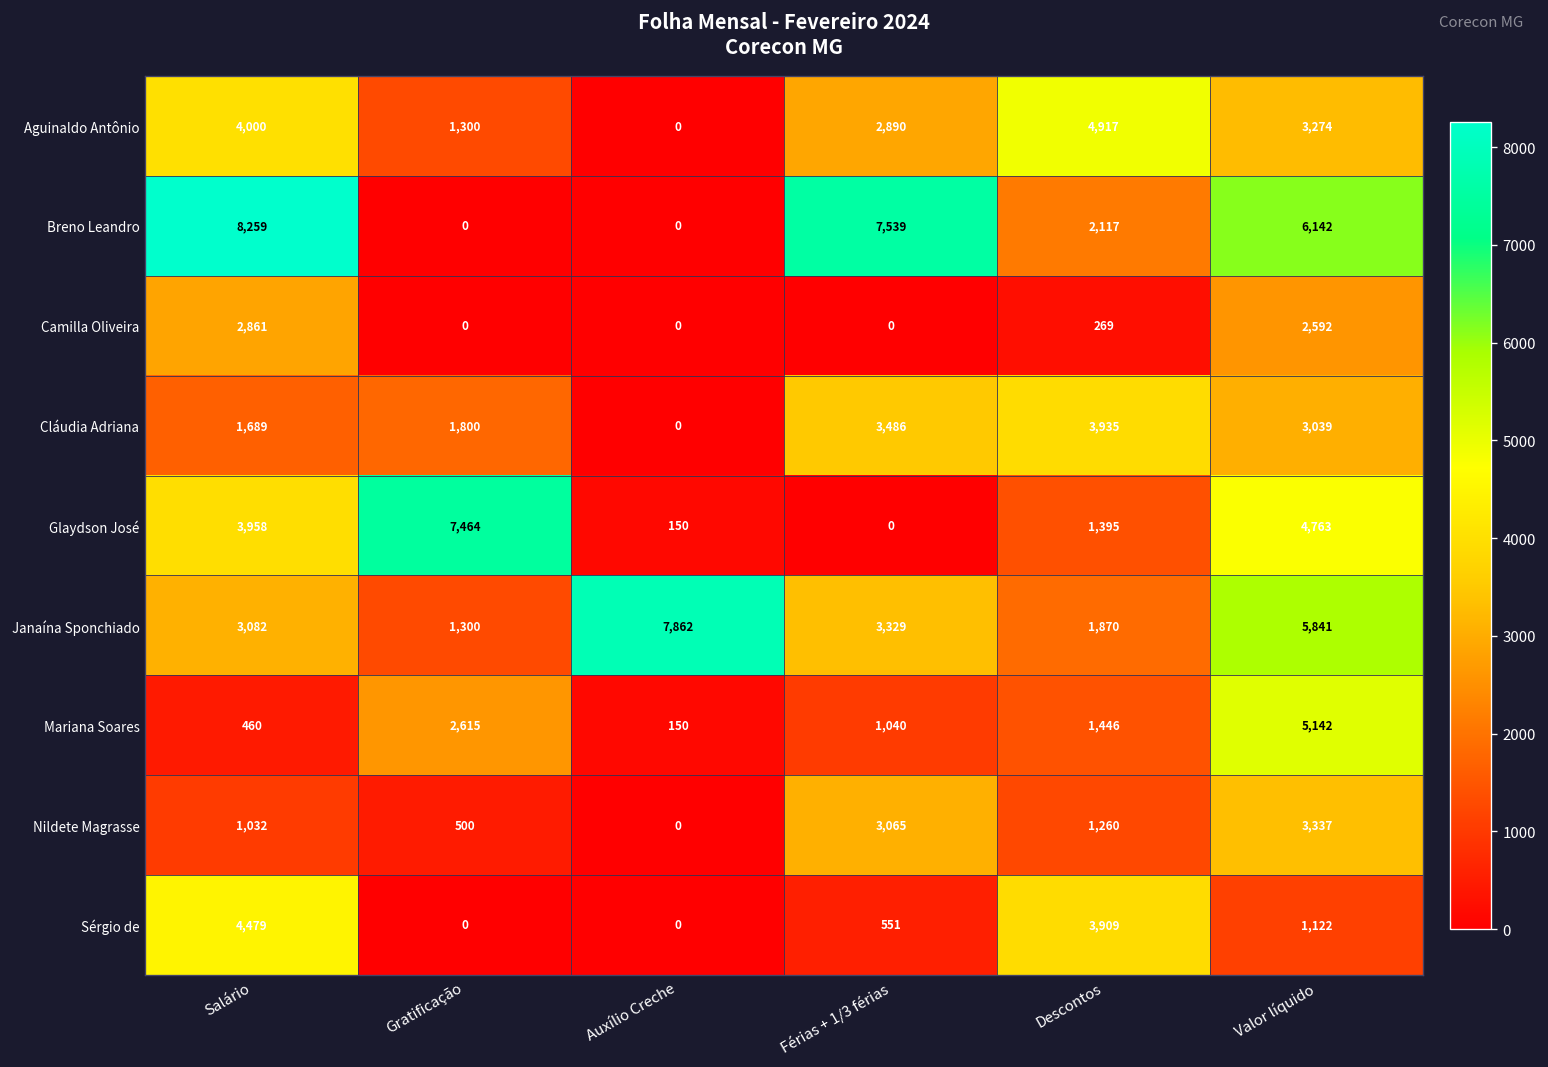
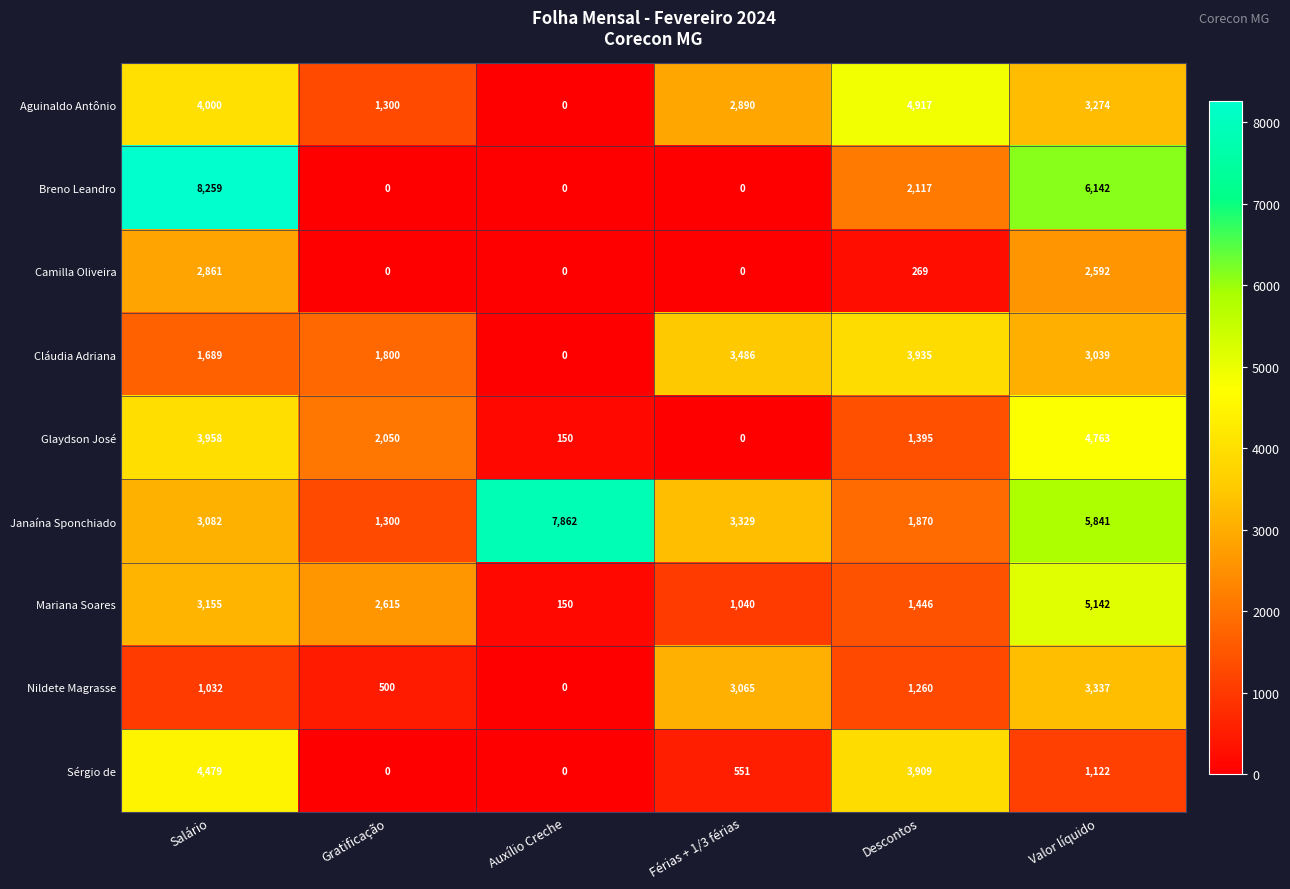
Breno Leandro, Férias + 1/3 férias: 7,539 -> 0
Glaydson José, Gratificação: 7,464 -> 2,050
Mariana Soares, Salário: 460 -> 3,155
